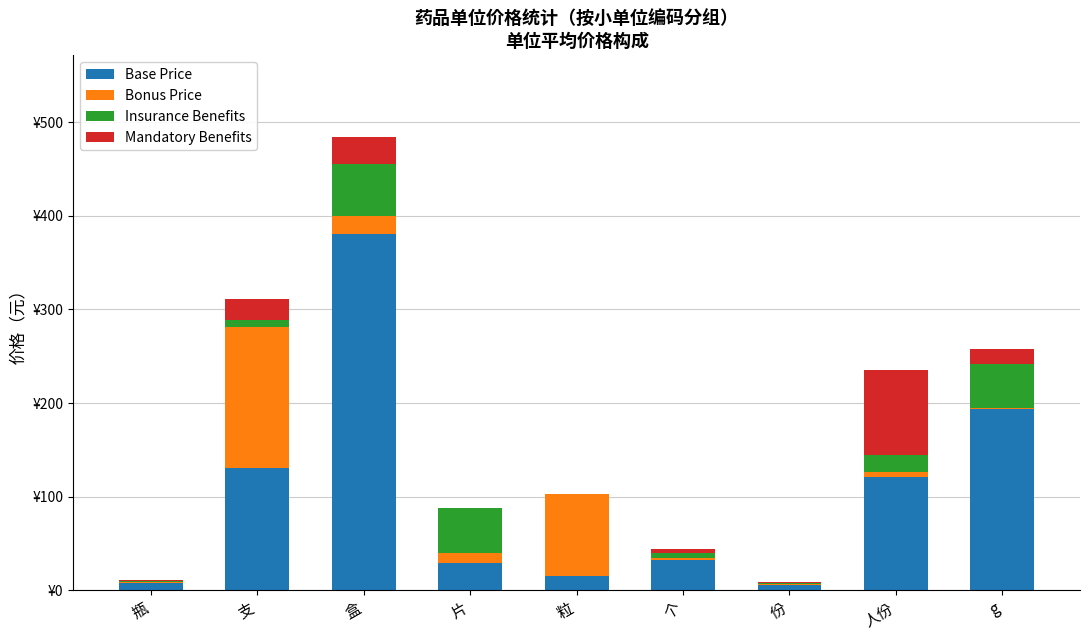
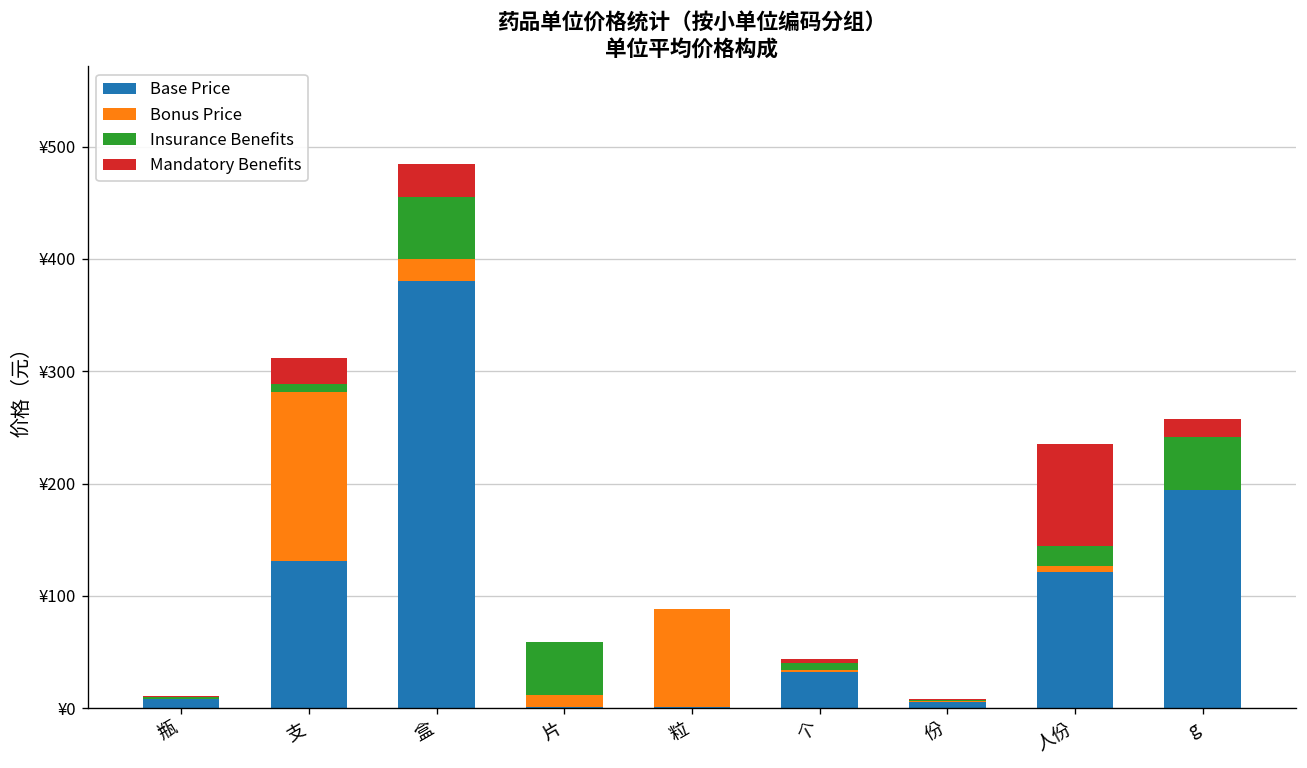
Base Price, 片: ¥30 -> ¥0
Base Price, 粒: ¥20 -> ¥0
